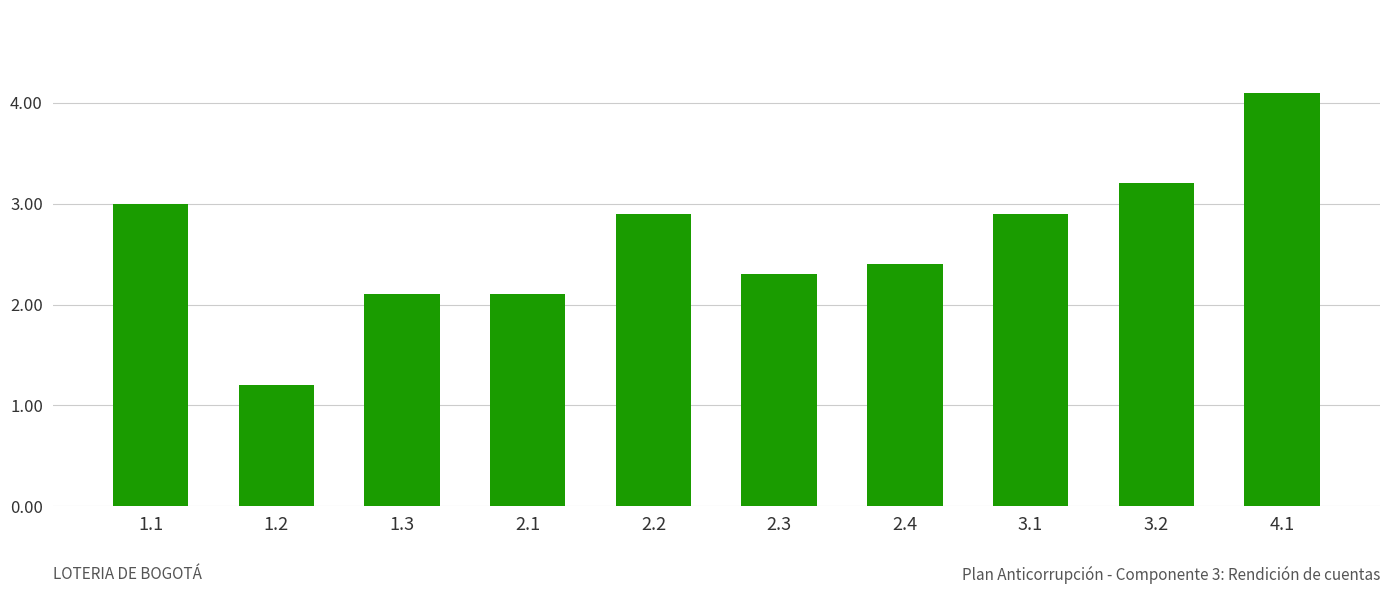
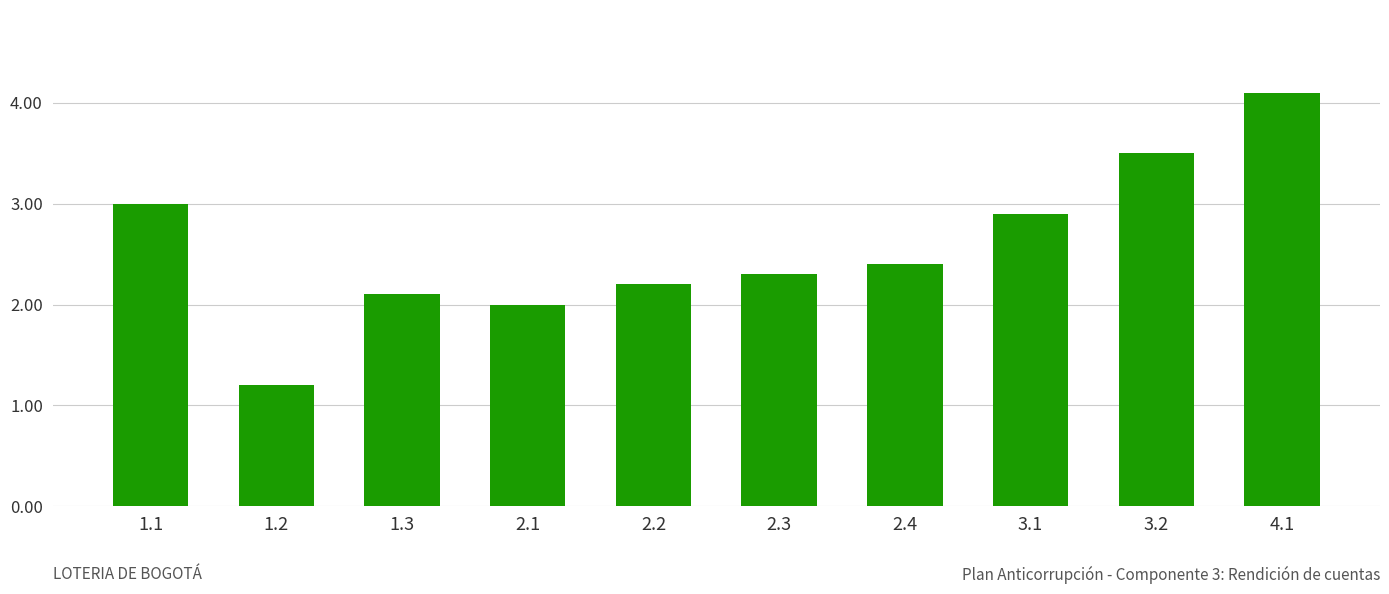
2.1: 2.1 -> 2.0
2.2: 2.9 -> 2.2
3.2: 3.2 -> 3.5
